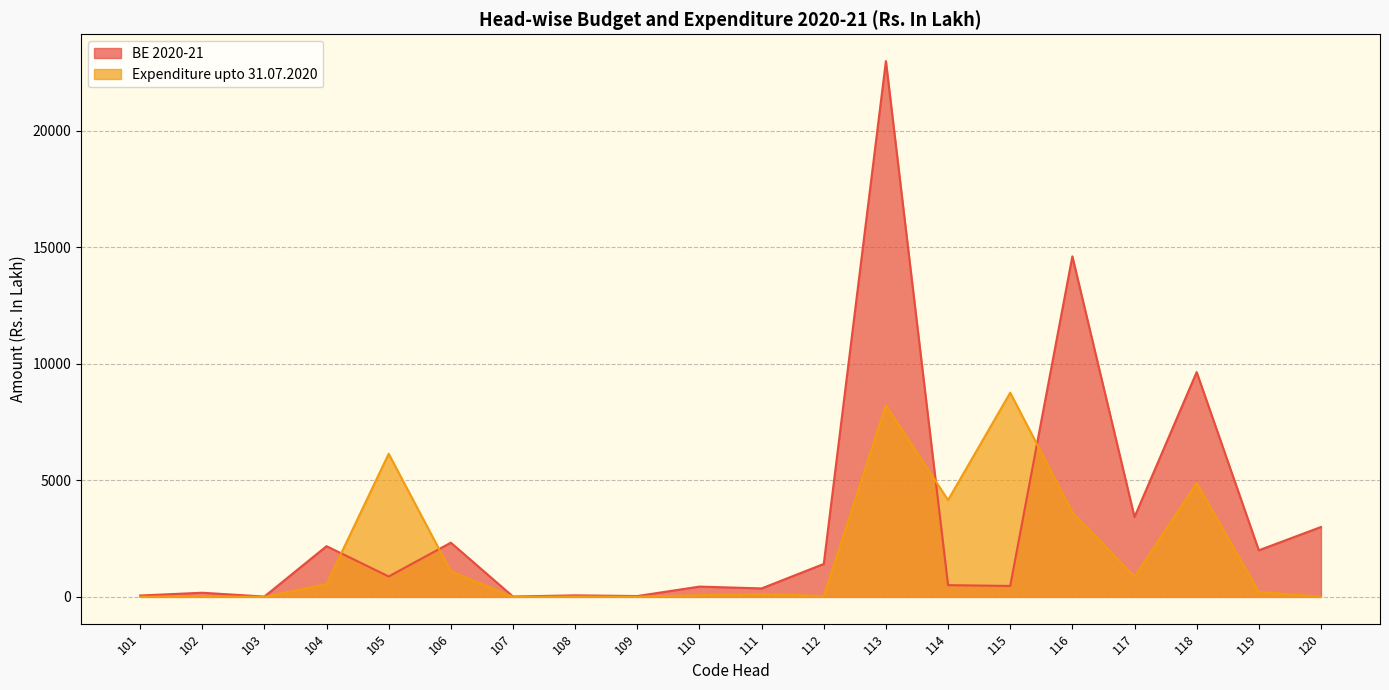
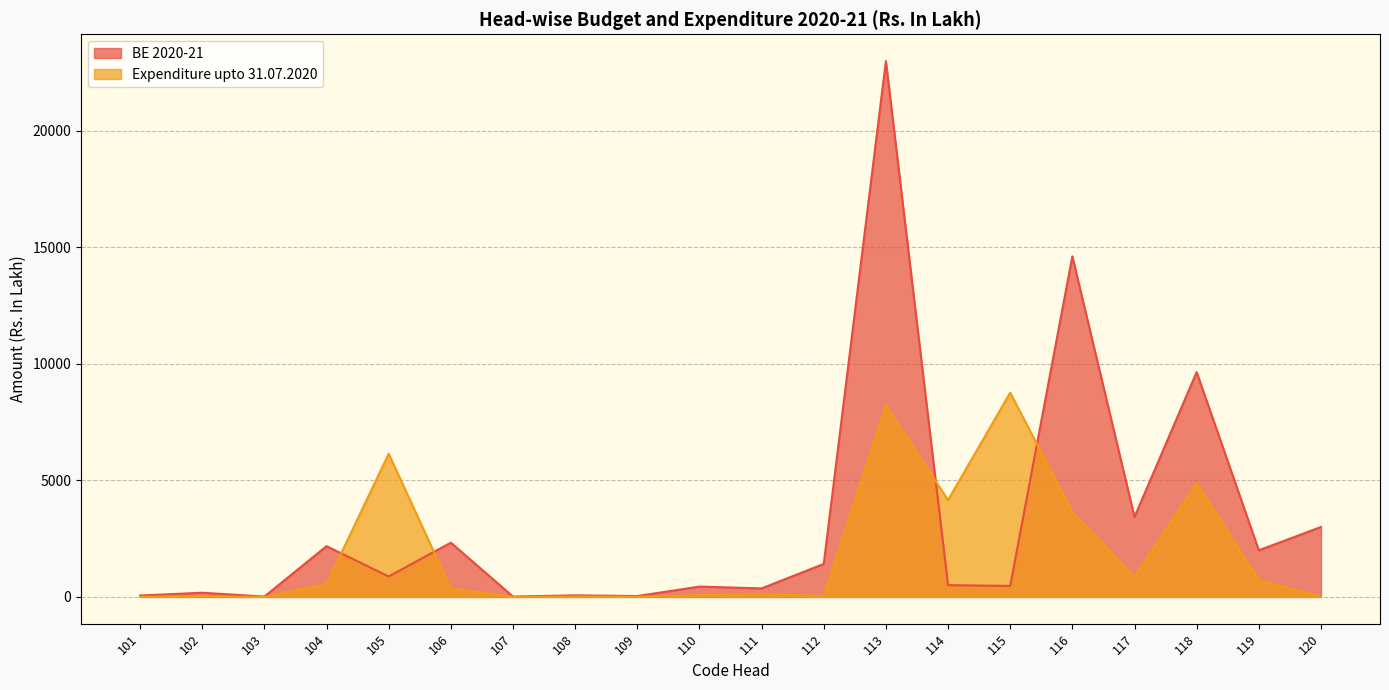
Expenditure upto 31.07.2020, 106: 1100 -> 400
Expenditure upto 31.07.2020, 119: 200 -> 700
